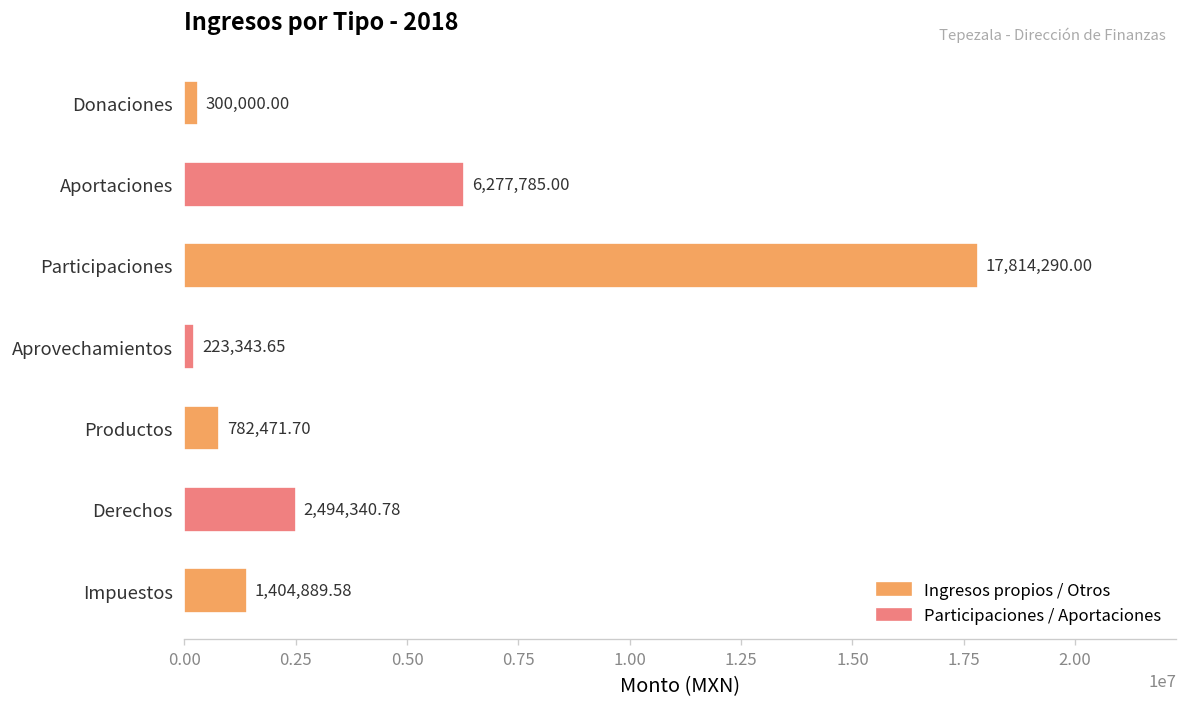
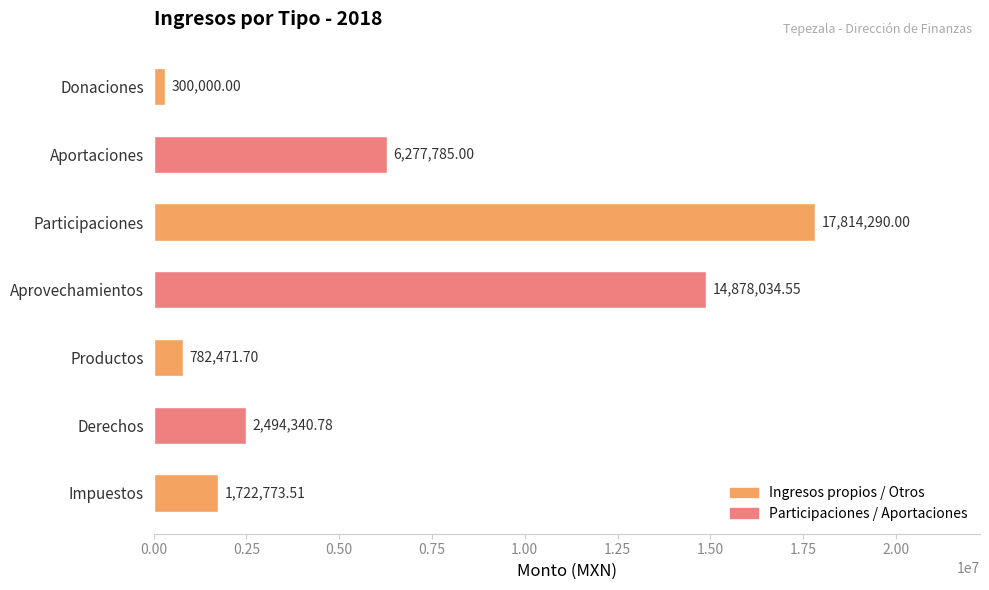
Aprovechamientos: 223,343.65 -> 14,878,034.55
Impuestos: 1,404,889.58 -> 1,722,773.51
